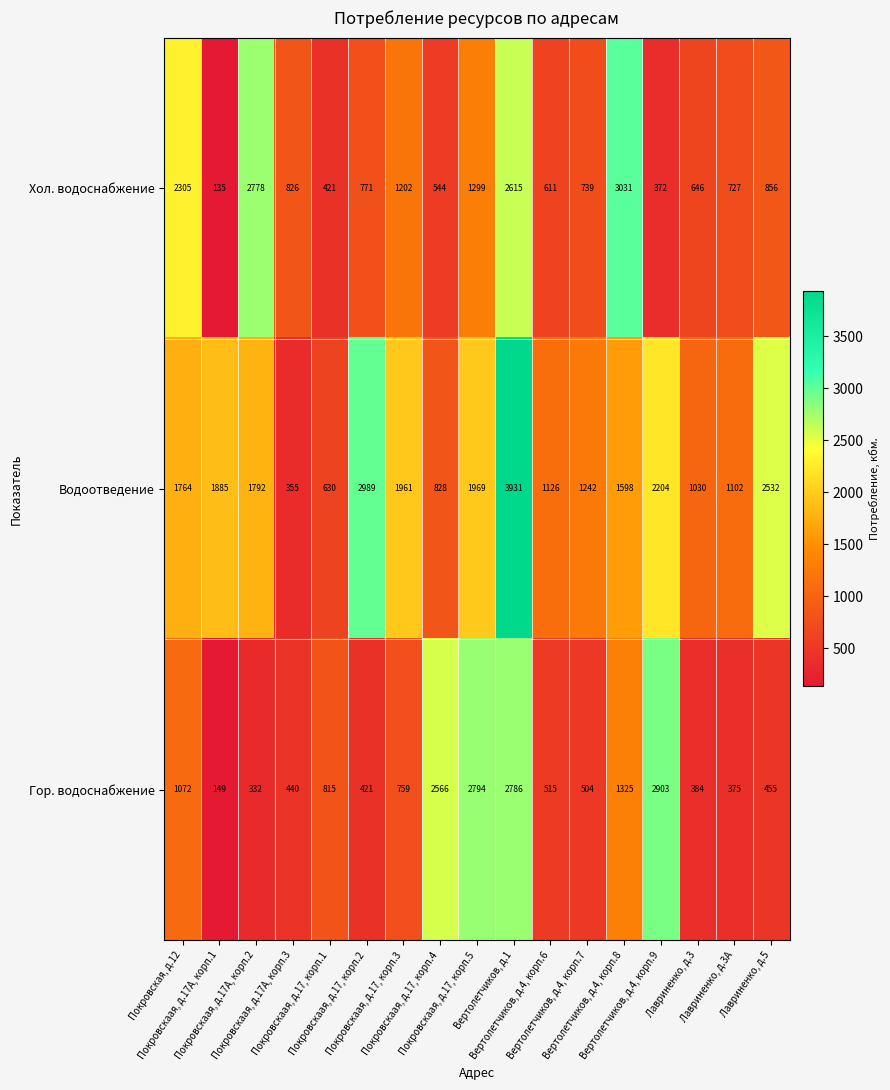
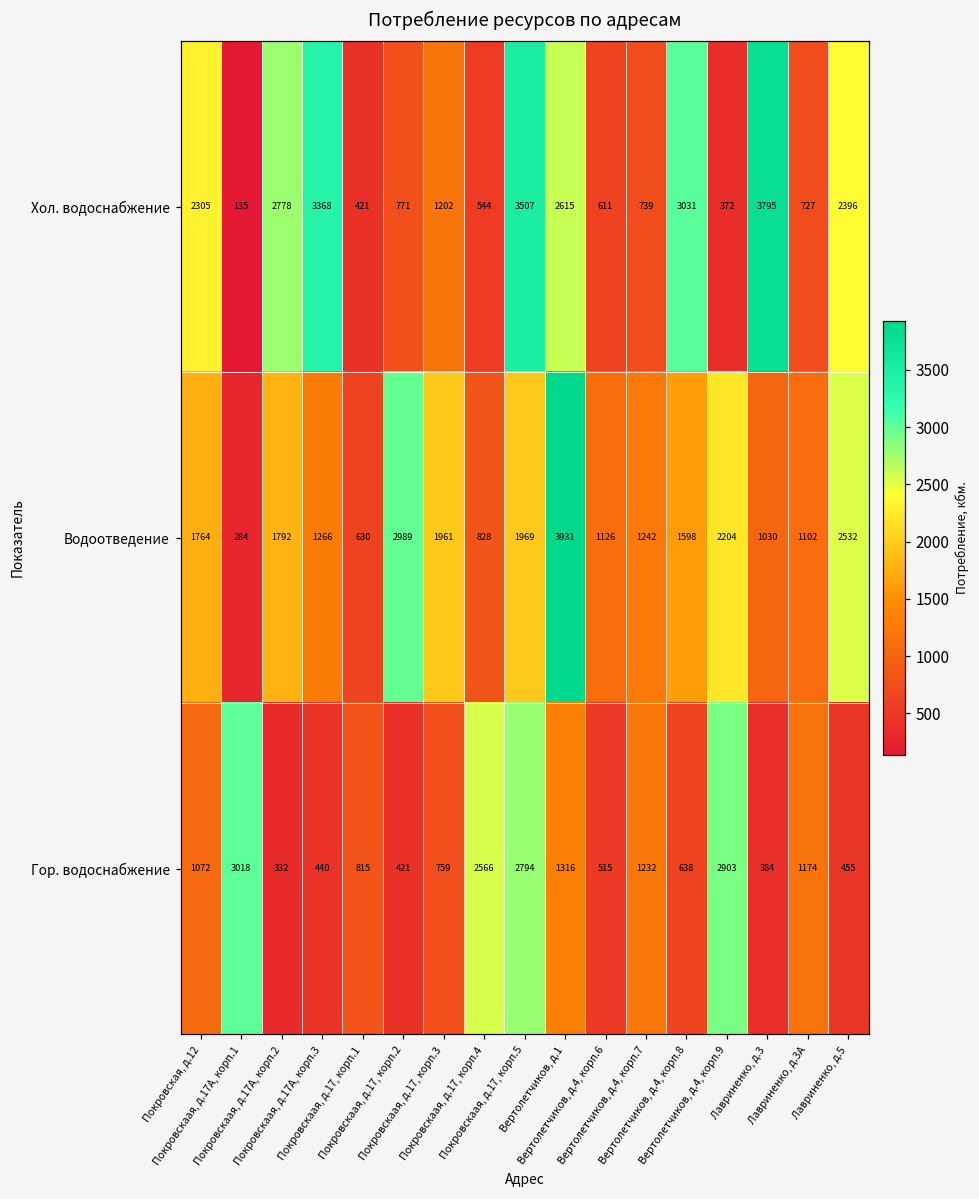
Хол. водоснабжение, Покровскаая, д.17А, корп.3: 826 -> 3368
Хол. водоснабжение, Покровскаая, д.17, корп.5: 1299 -> 3507
Хол. водоснабжение, Лавриненко, д.3: 646 -> 3795
Хол. водоснабжение, Лавриненко, д.5: 856 -> 2396
Водоотведение, Покровскаая, д.17А, корп.1: 1885 -> 284
Водоотведение, Покровскаая, д.17А, корп.3: 355 -> 1266
Гор. водоснабжение, Покровскаая, д.17А, корп.1: 149 -> 3018
Гор. водоснабжение, Вертолетчиков, д.1: 2786 -> 1316
Гор. водоснабжение, Вертолетчиков, д.4, корп.7: 504 -> 1232
Гор. водоснабжение, Вертолетчиков, д.4, корп.8: 1325 -> 638
Гор. водоснабжение, Лавриненко, д.3А: 375 -> 1174
